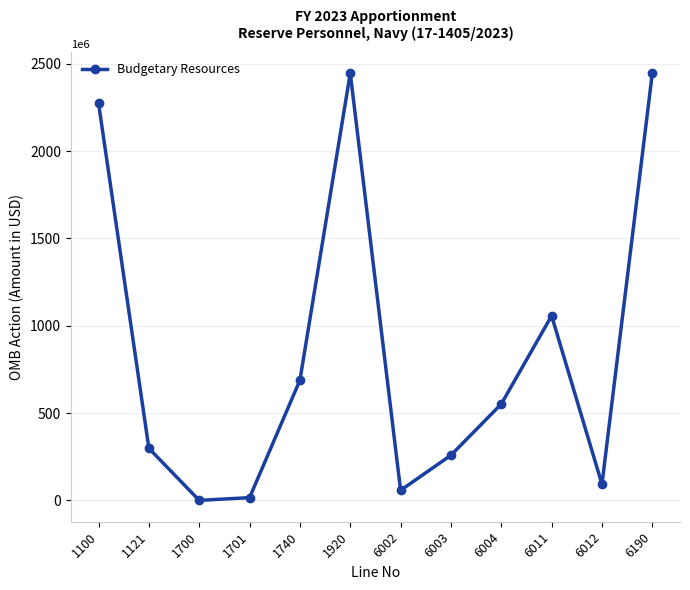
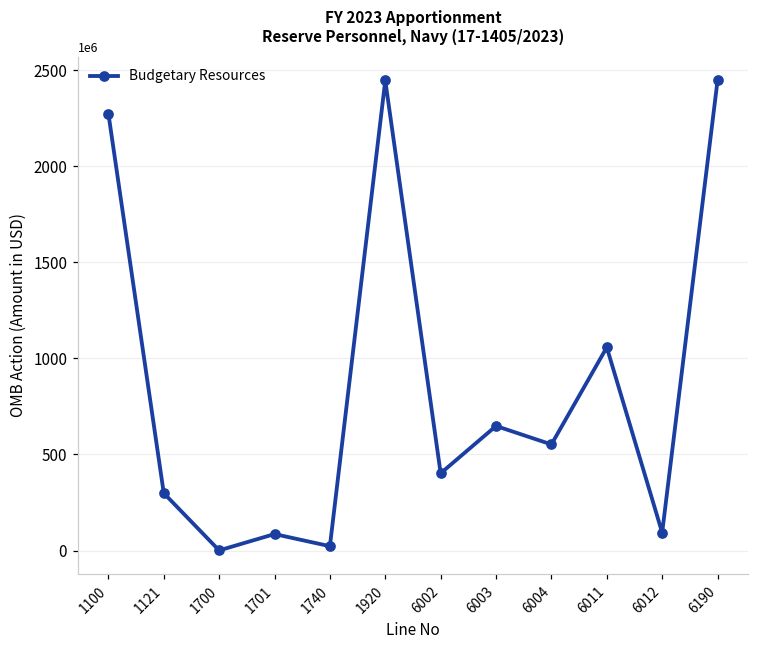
1701: 20000000 -> 90000000
1740: 690000000 -> 20000000
6002: 60000000 -> 400000000
6003: 260000000 -> 650000000
